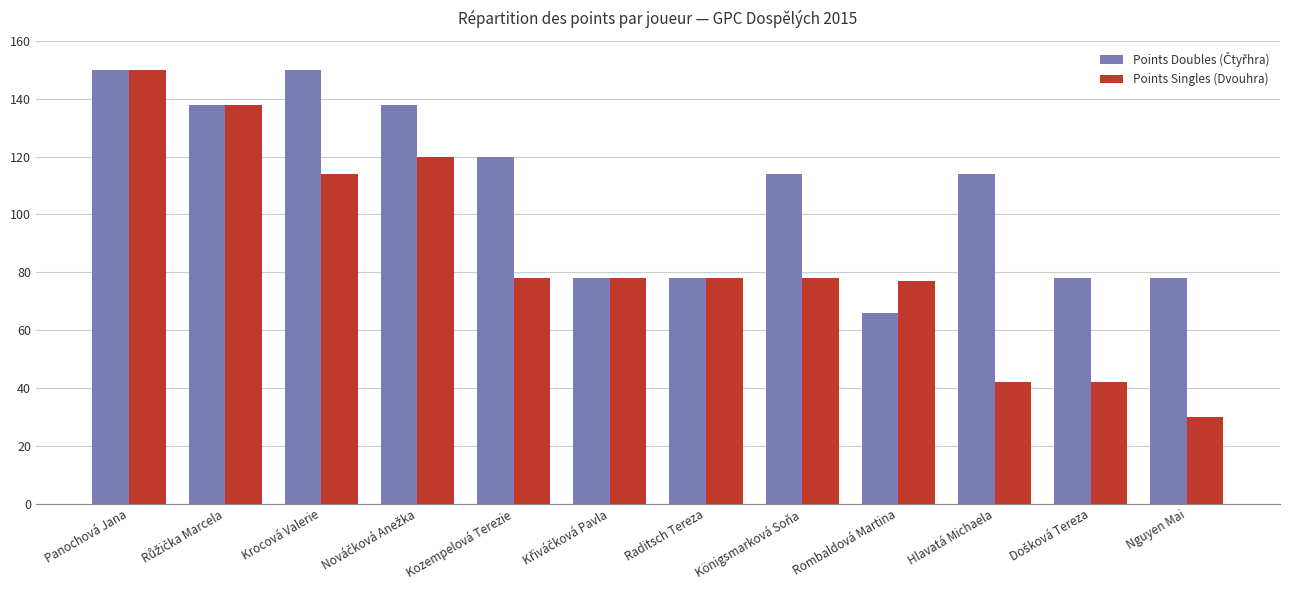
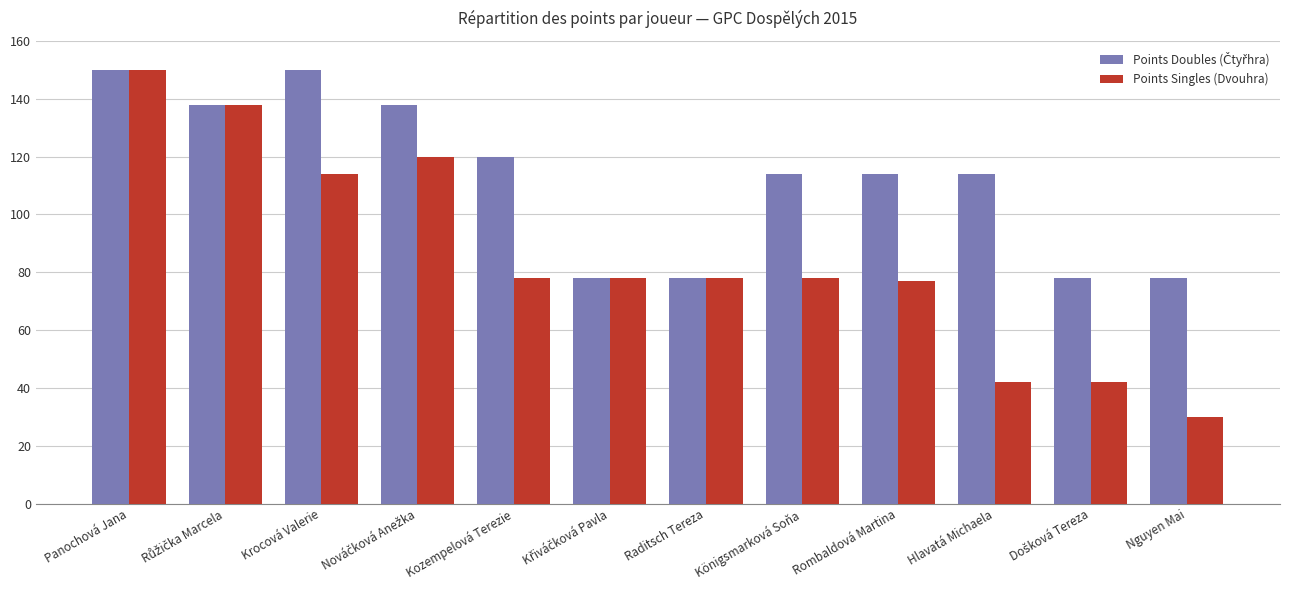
Points Doubles (Čtyřhra), Rombaldová Martina: 66 -> 114
